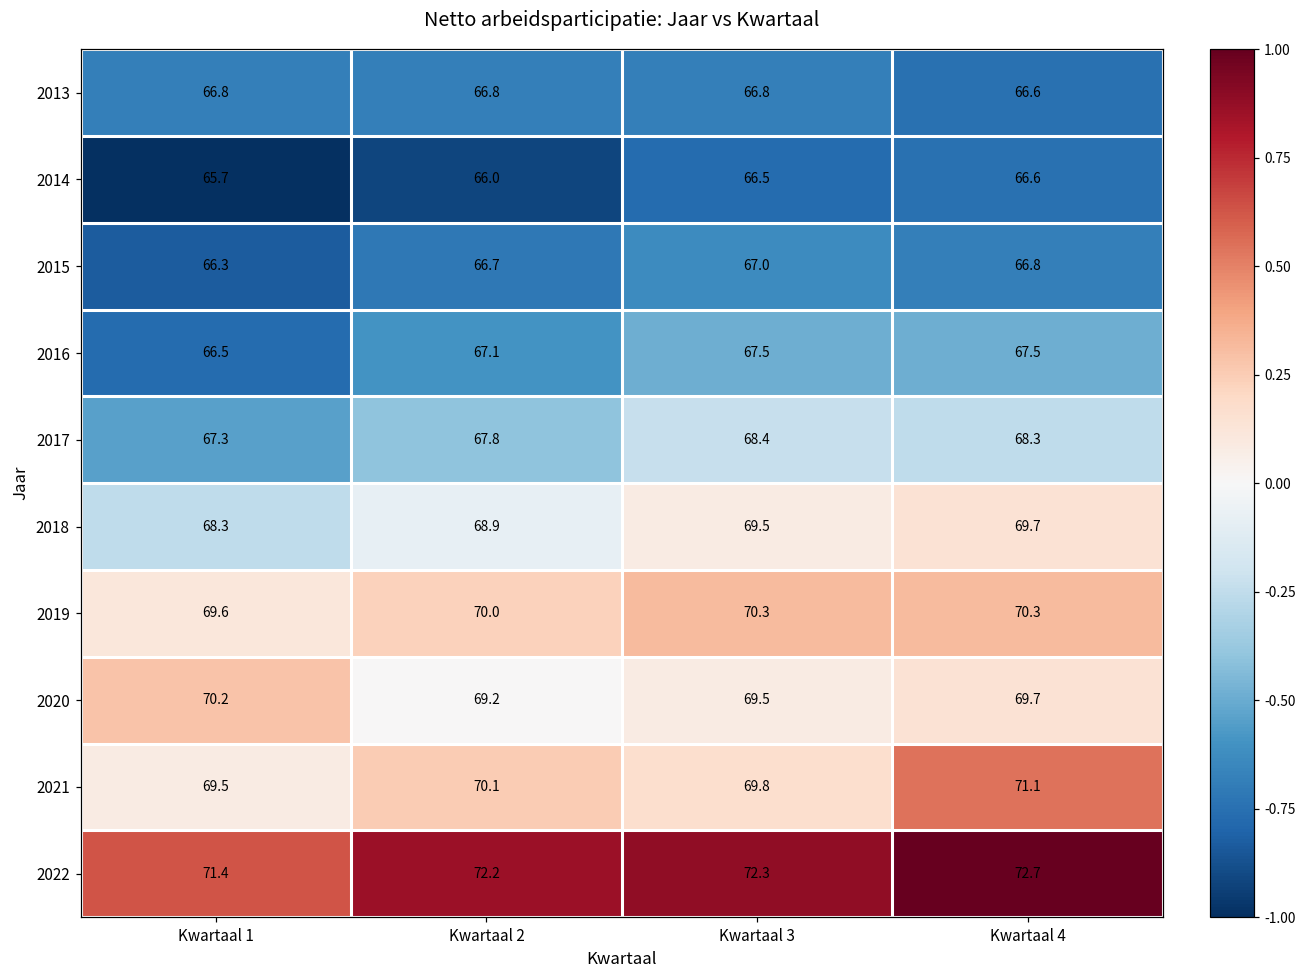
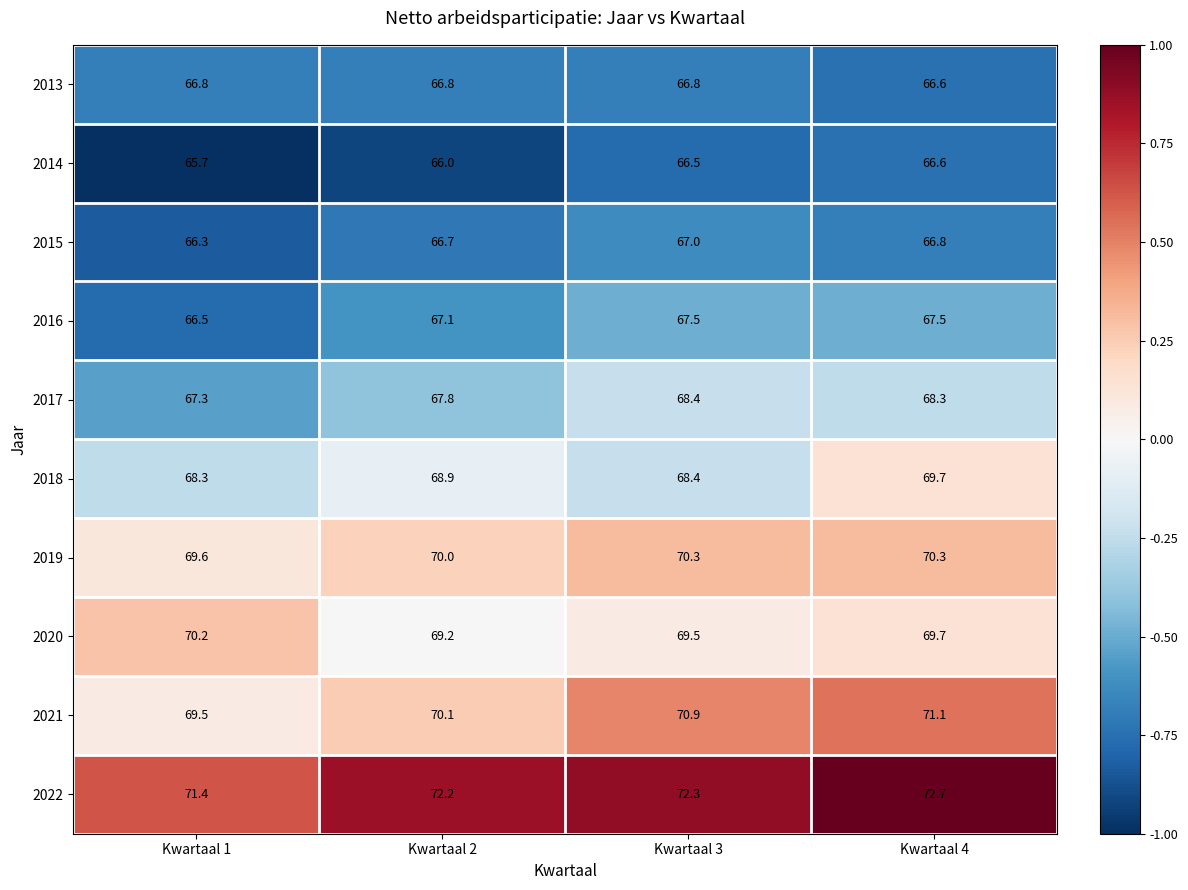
2018, Kwartaal 3: 69.5 -> 68.4
2021, Kwartaal 3: 69.8 -> 70.9
